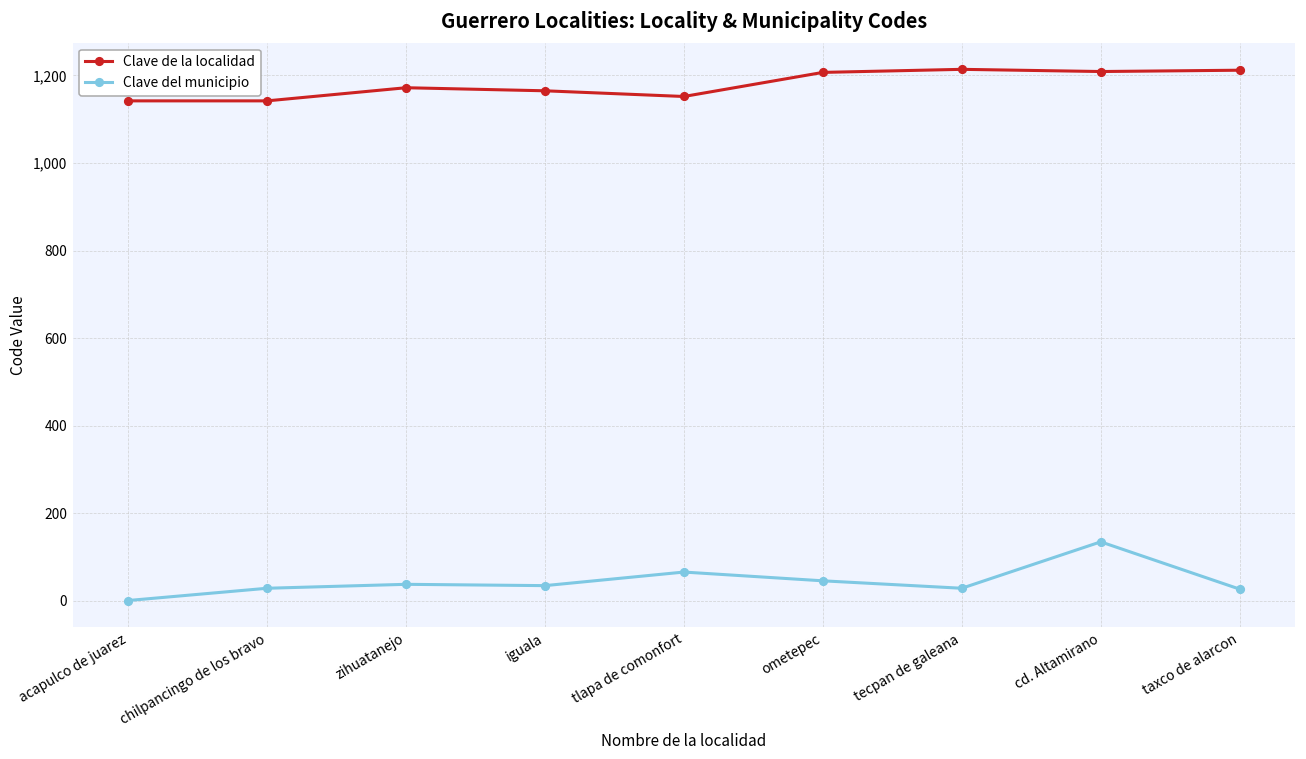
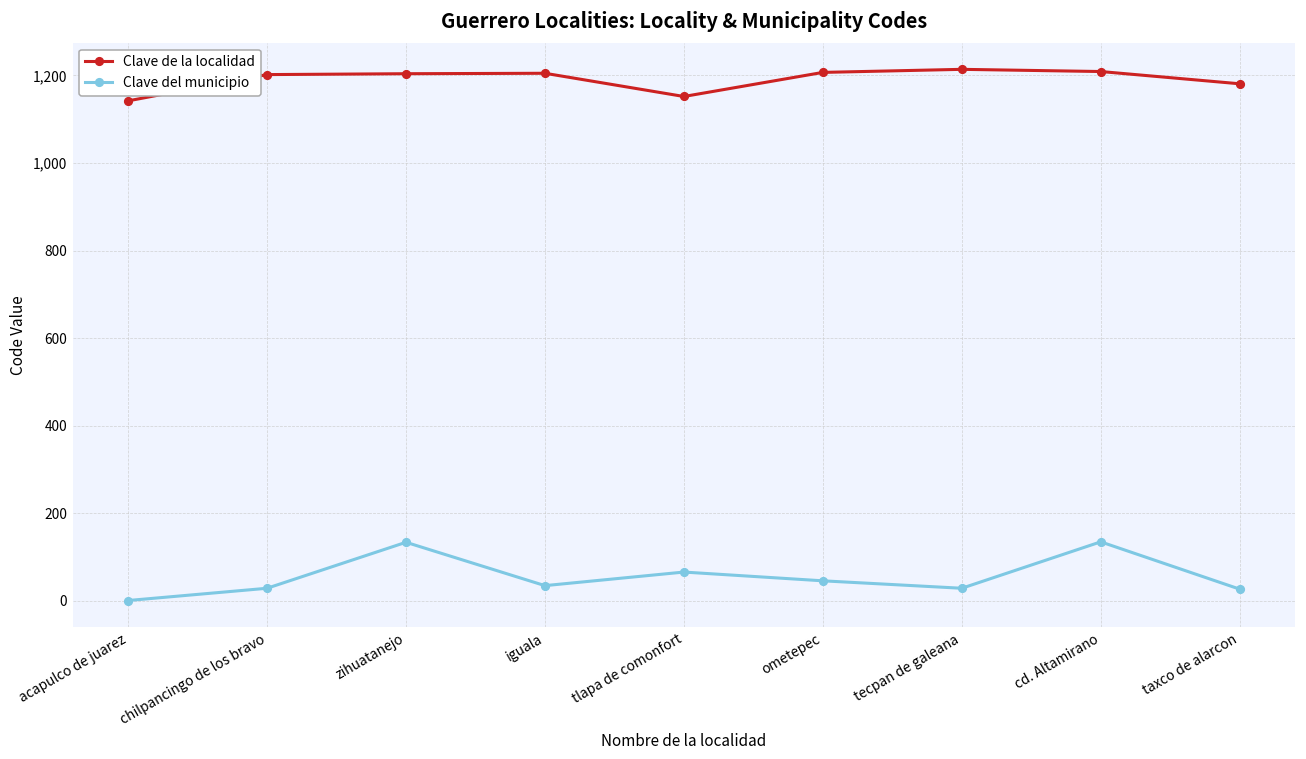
Clave de la localidad, chilpancingo de los bravo: 1,140 -> 1,200
Clave de la localidad, zihuatanejo: 1,170 -> 1,200
Clave del municipio, zihuatanejo: 40 -> 130
Clave de la localidad, iguala: 1,170 -> 1,210
Clave de la localidad, taxco de alarcon: 1,210 -> 1,180
